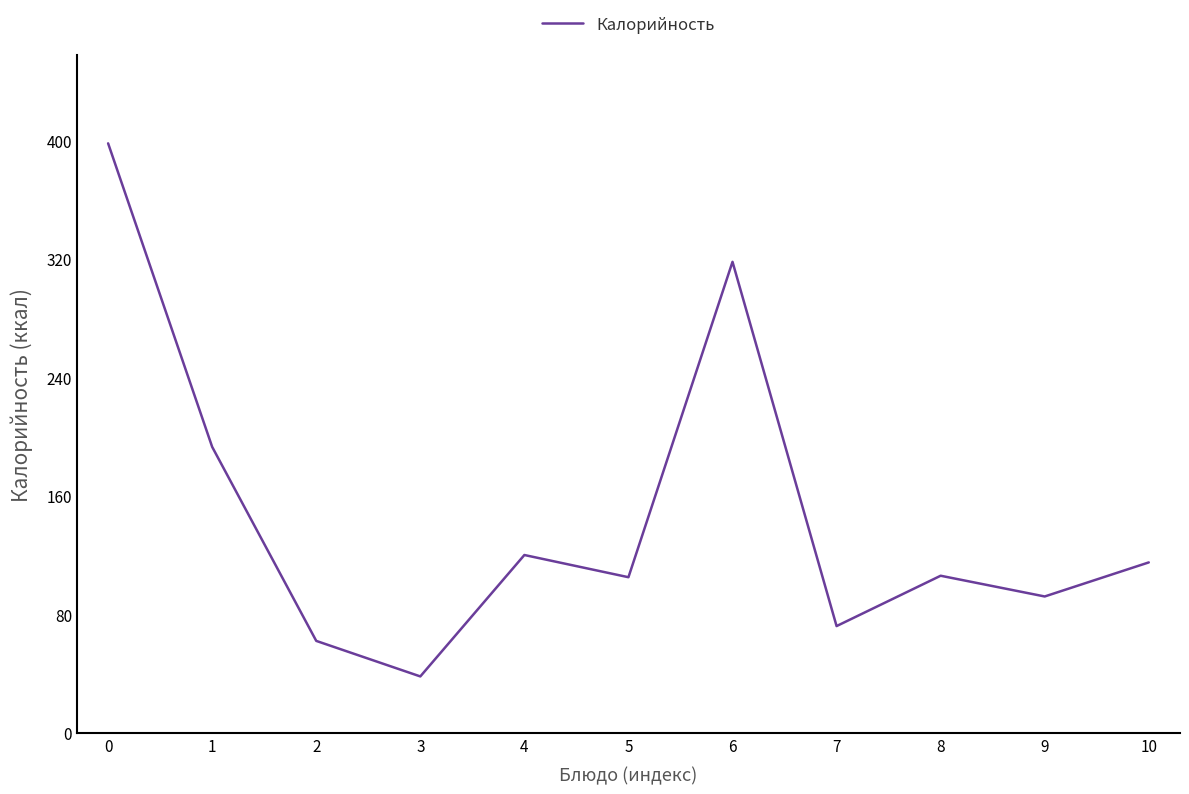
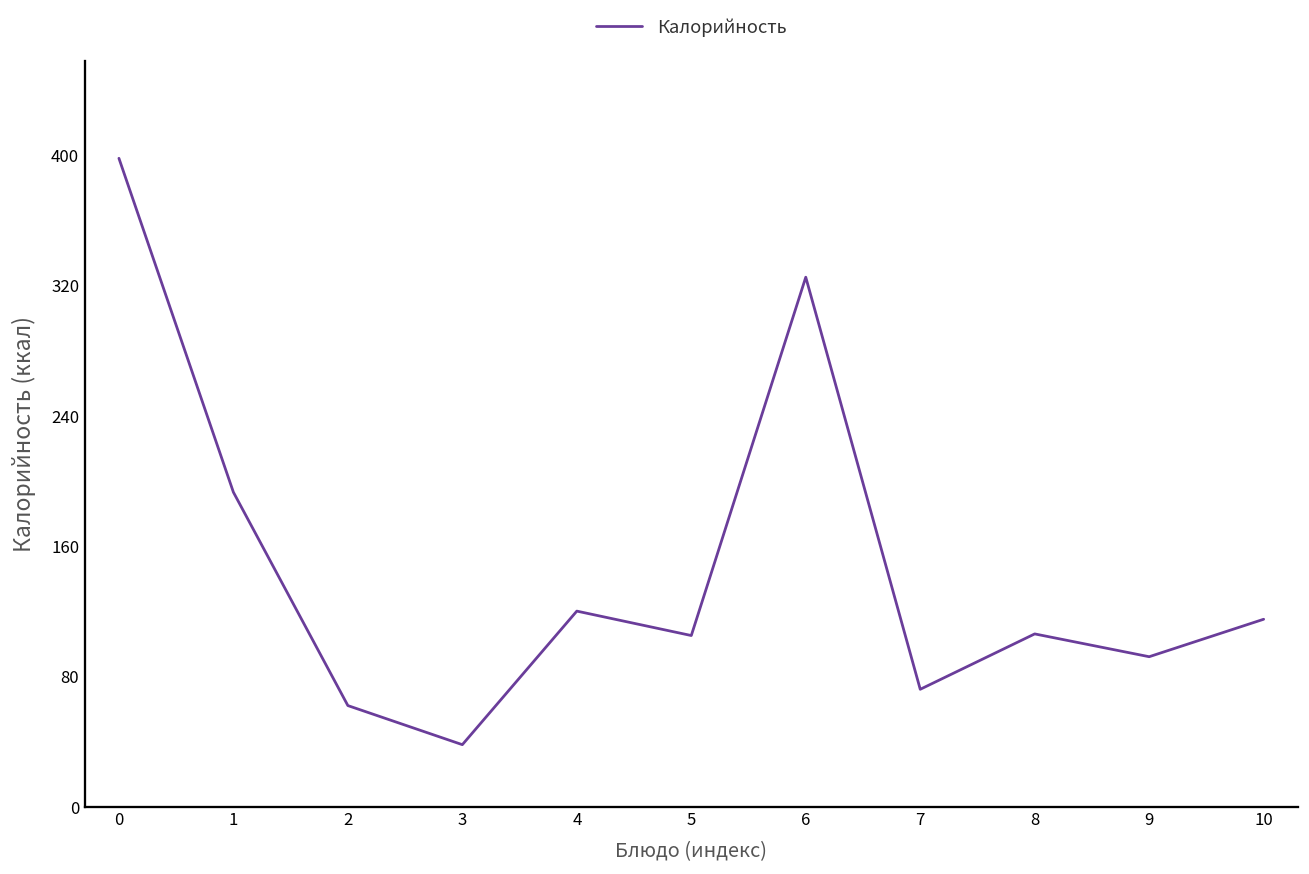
6: 318 -> 325
